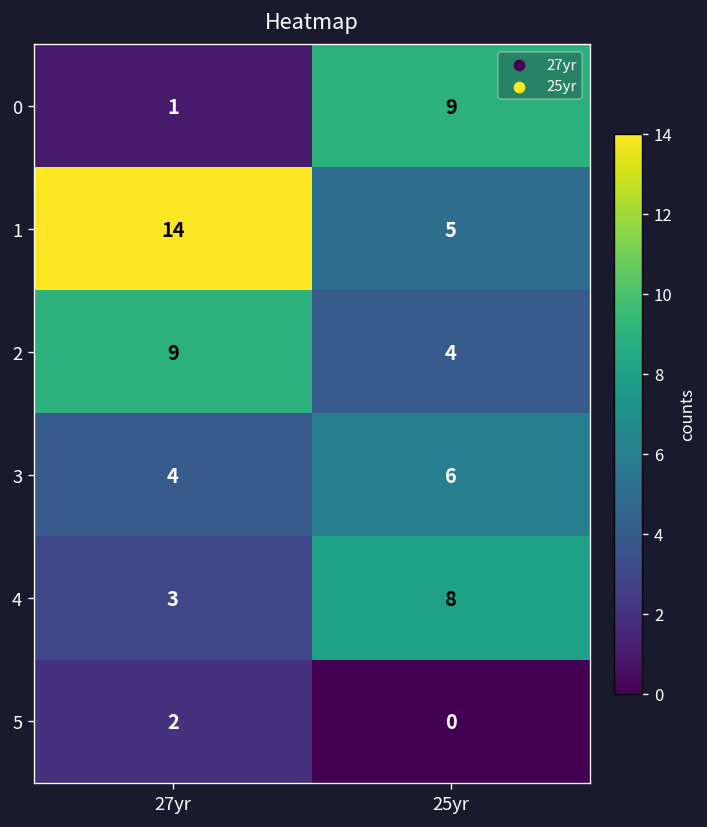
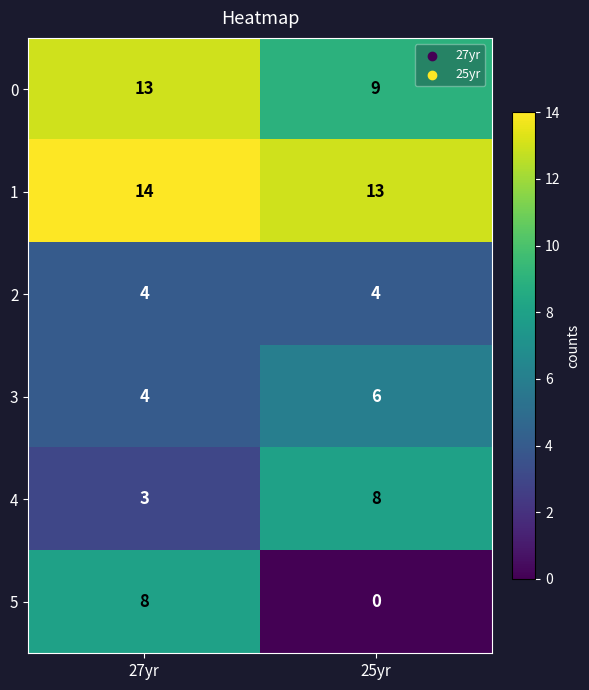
0, 27yr: 1 -> 13
1, 25yr: 5 -> 13
2, 27yr: 9 -> 4
5, 27yr: 2 -> 8
